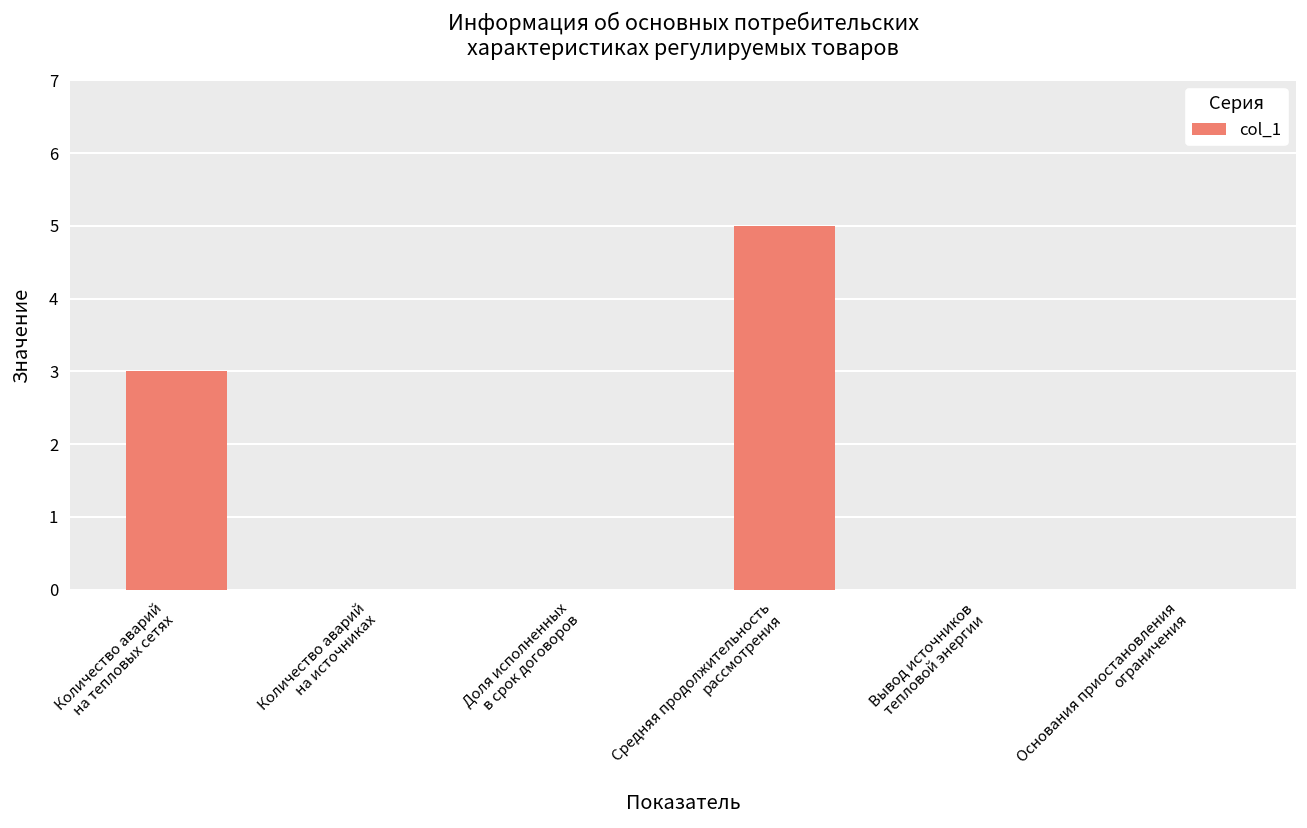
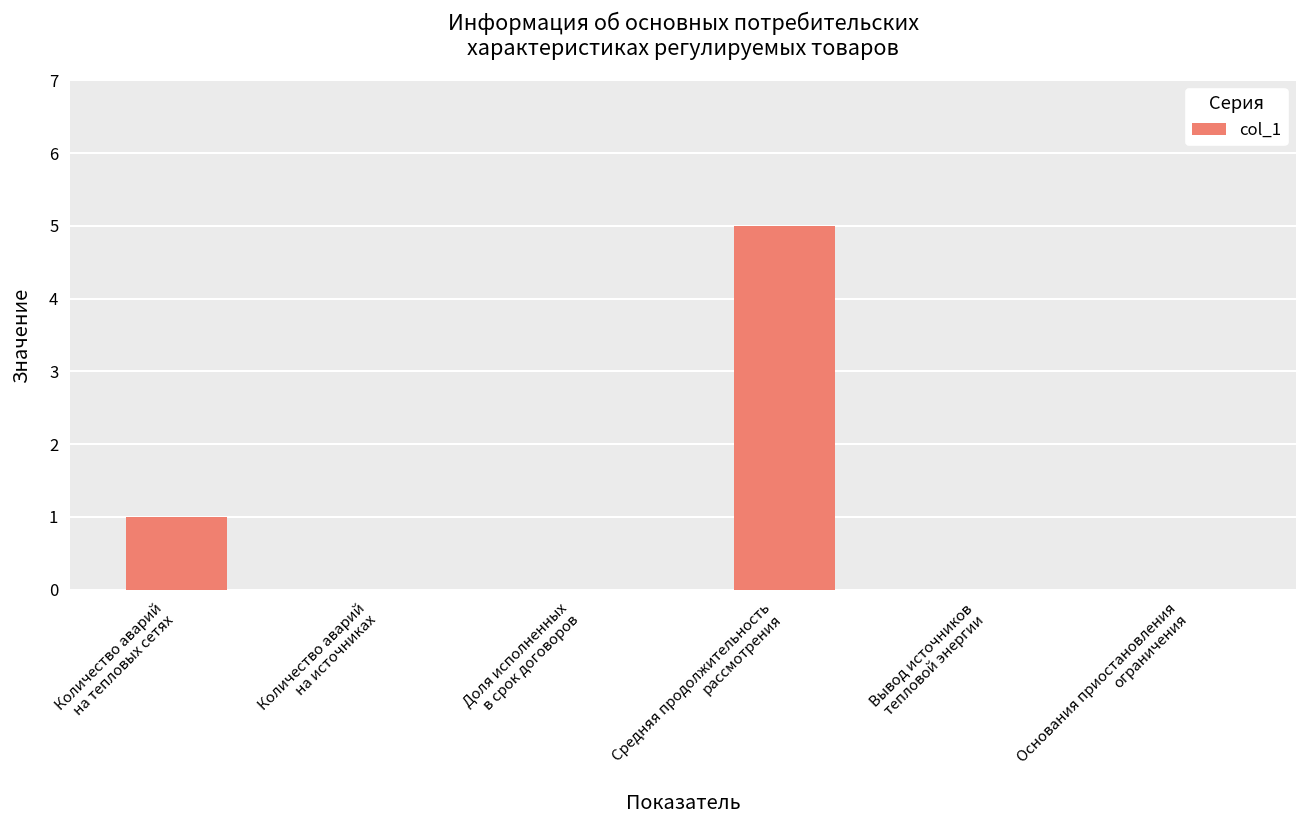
Количество аварий на тепловых сетях: 3 -> 1
